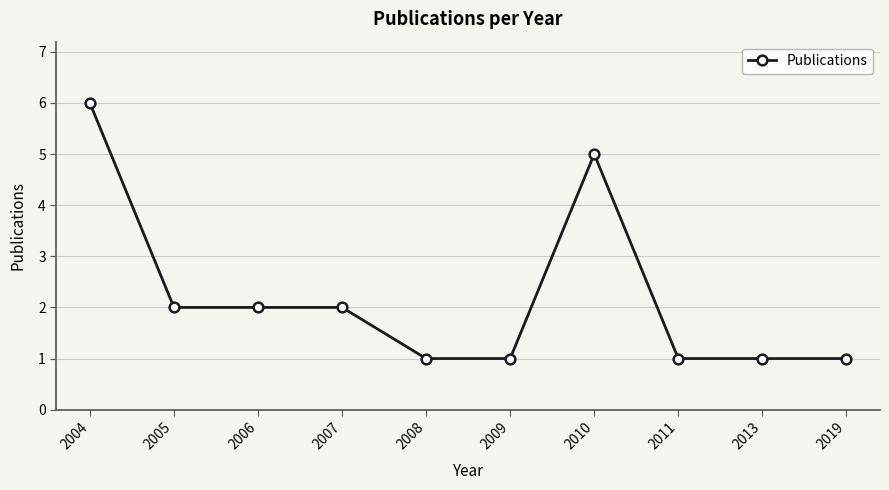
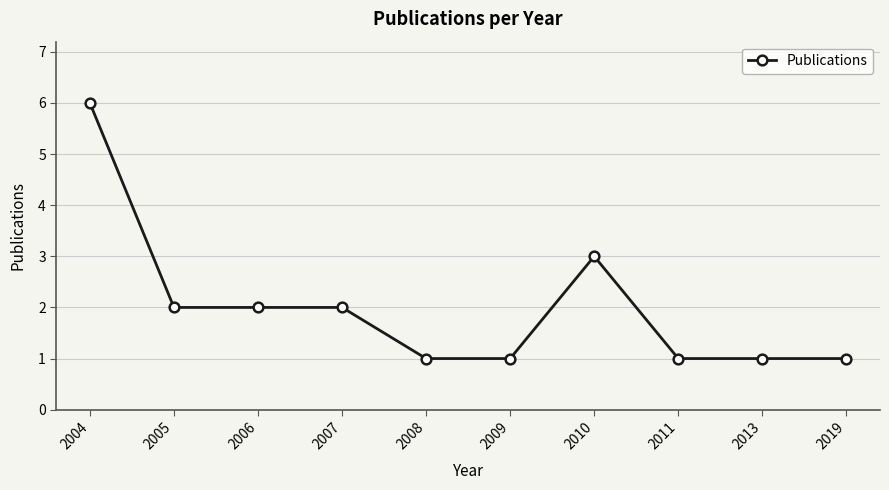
2010: 5 -> 3
